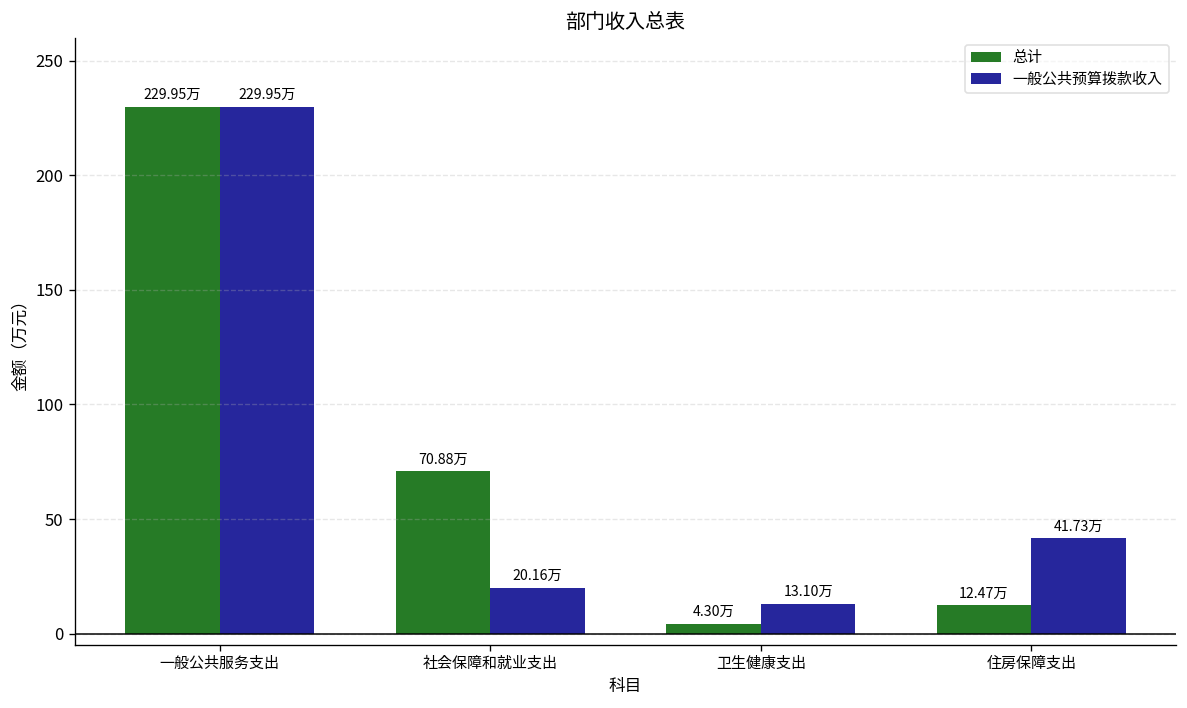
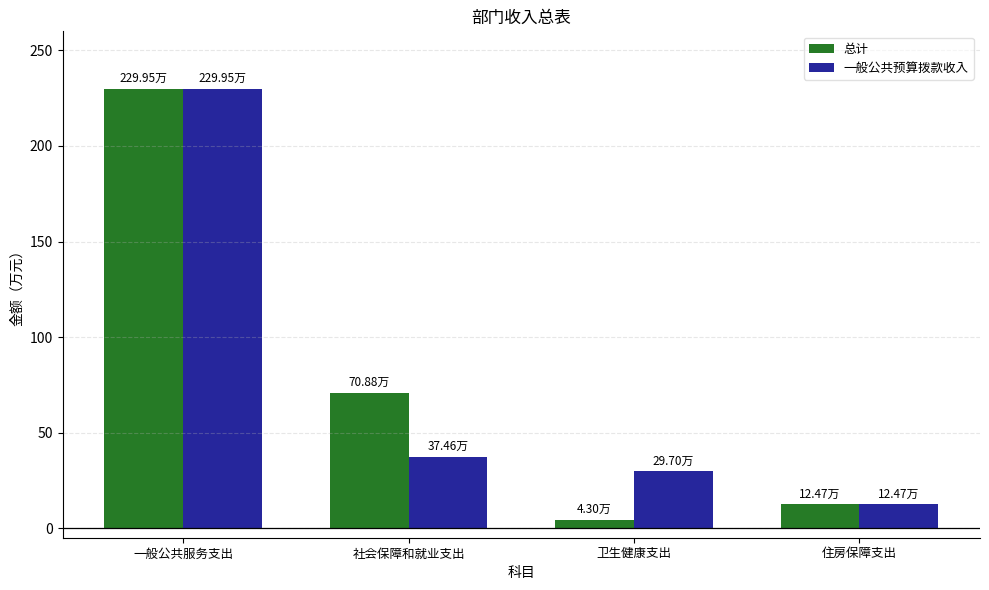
一般公共预算拨款收入, 社会保障和就业支出: 20.16万 -> 37.46万
一般公共预算拨款收入, 卫生健康支出: 13.10万 -> 29.70万
一般公共预算拨款收入, 住房保障支出: 41.73万 -> 12.47万
